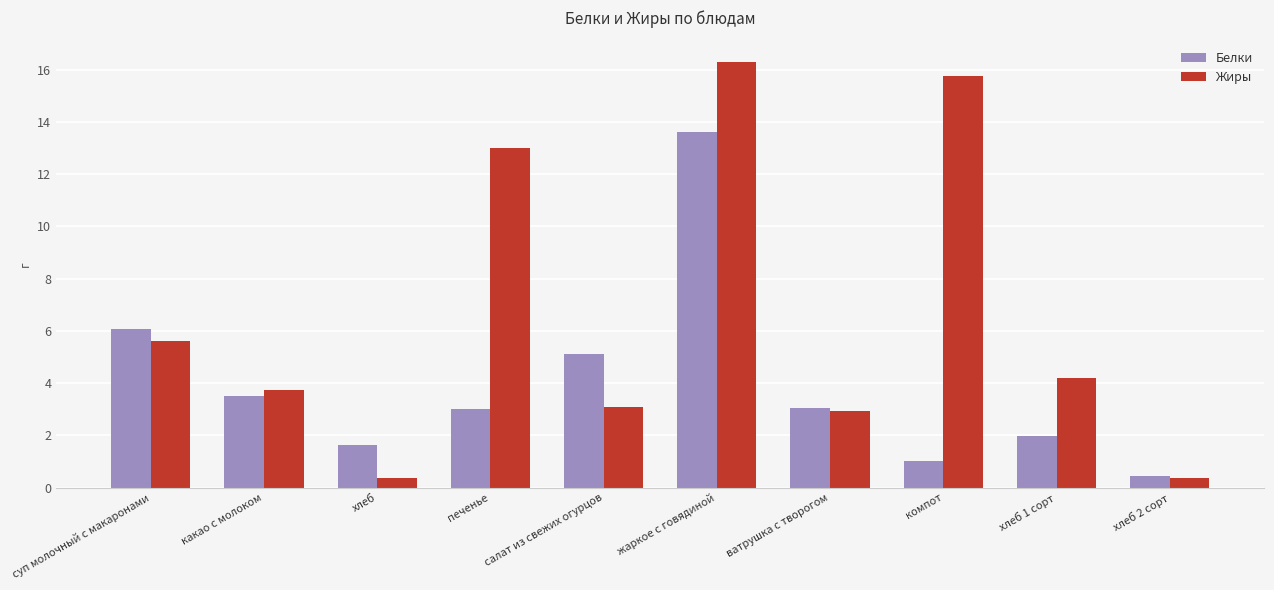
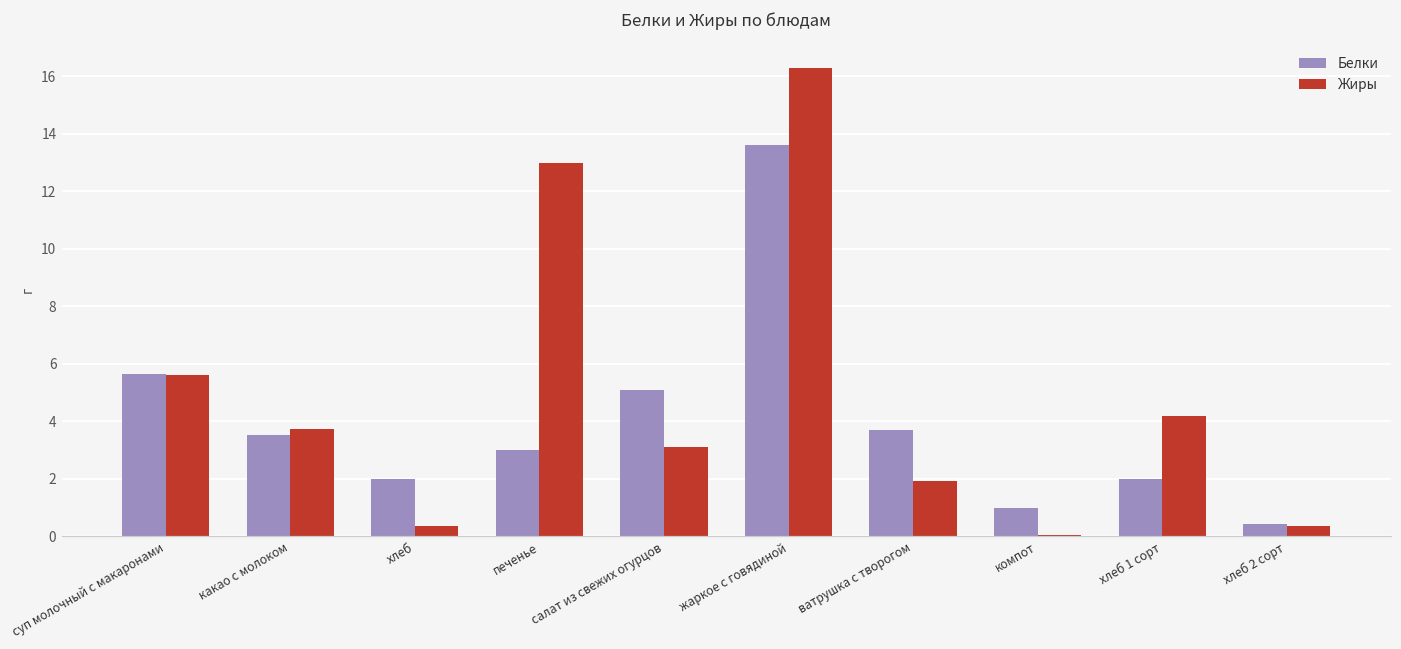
Белки, суп молочный с макаронами: 6.1 -> 5.6
Белки, хлеб: 1.6 -> 2.0
Белки, ватрушка с творогом: 3.0 -> 3.7
Жиры, ватрушка с творогом: 2.9 -> 1.9
Жиры, компот: 15.8 -> 0.1
